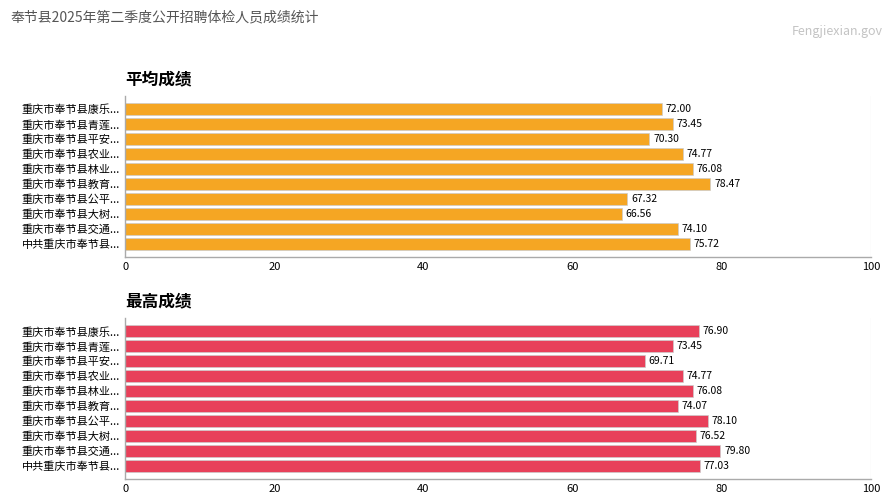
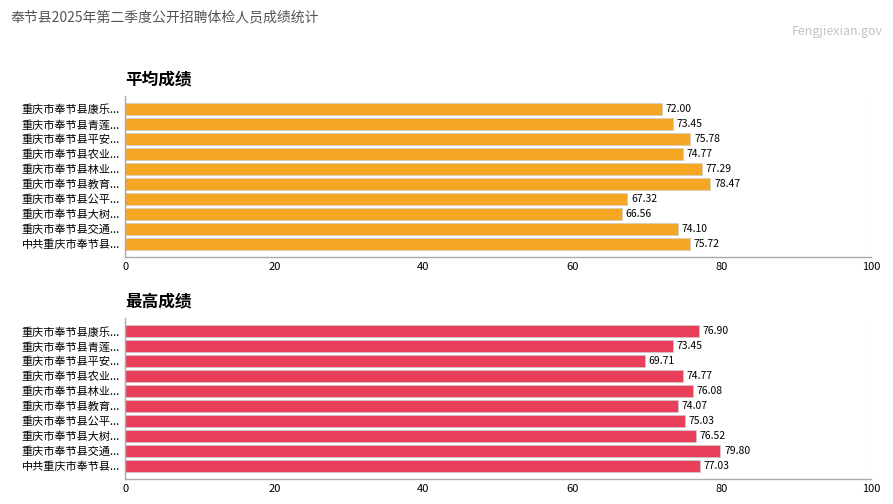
平均成绩, 重庆市奉节县平安...: 70.30 -> 75.78
平均成绩, 重庆市奉节县林业...: 76.08 -> 77.29
最高成绩, 重庆市奉节县公平...: 78.10 -> 75.03
